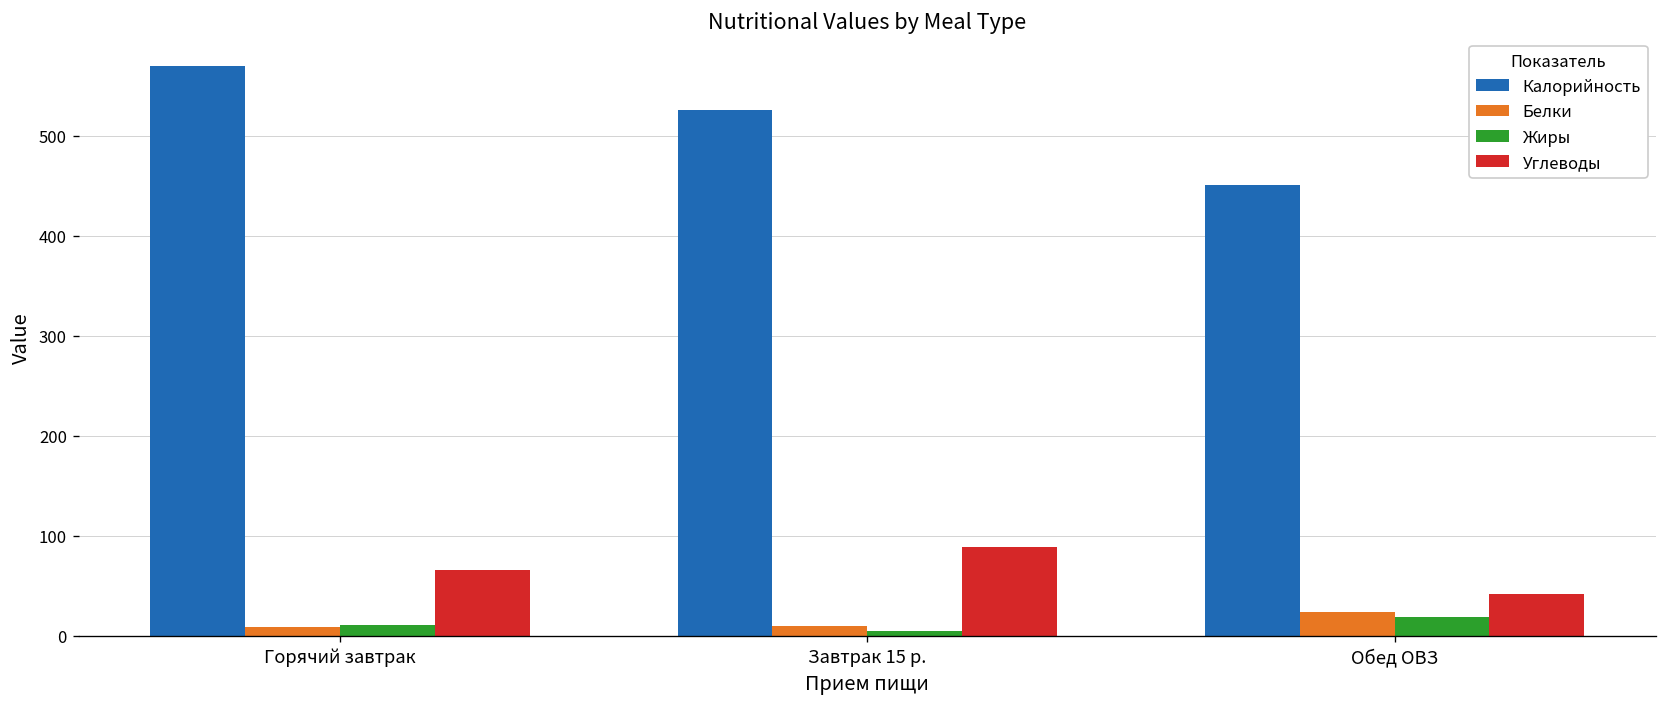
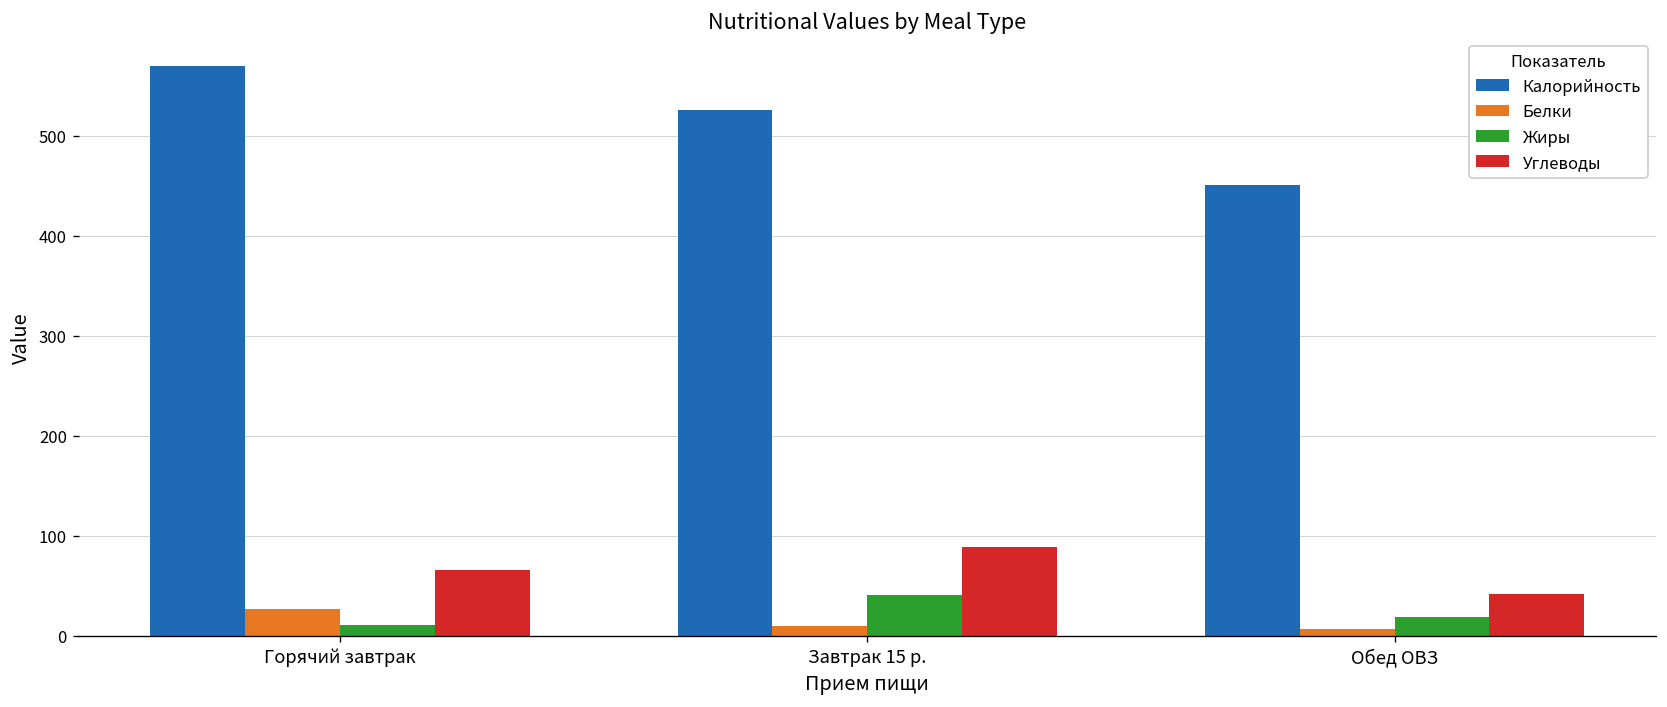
Белки, Горячий завтрак: 10 -> 30
Жиры, Завтрак 15 р.: 0 -> 40
Белки, Обед ОВЗ: 20 -> 10
